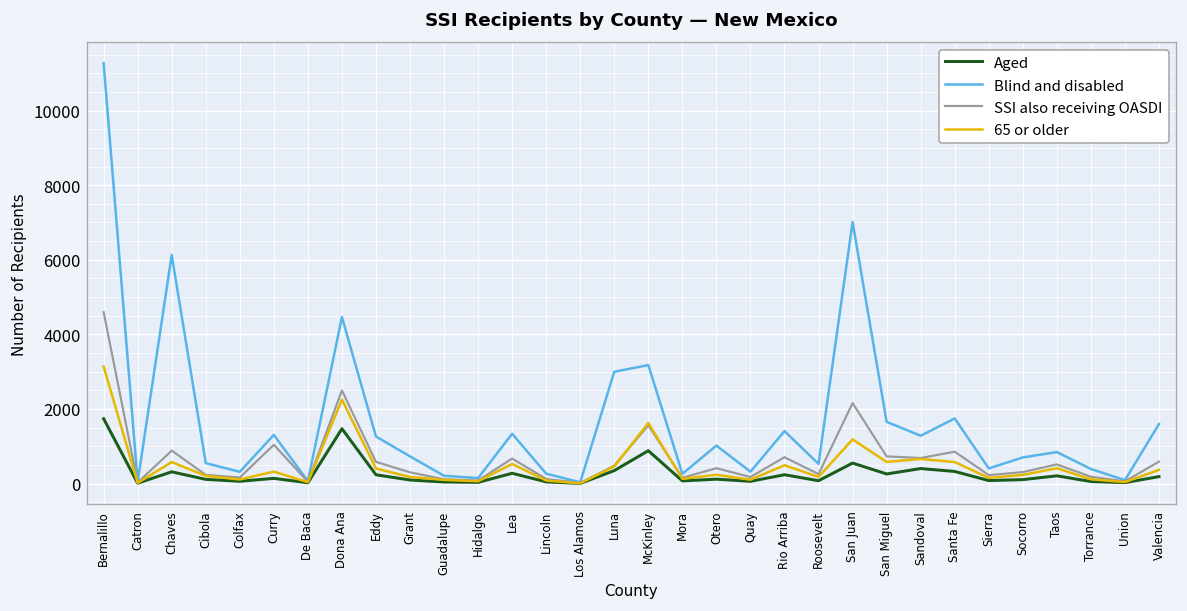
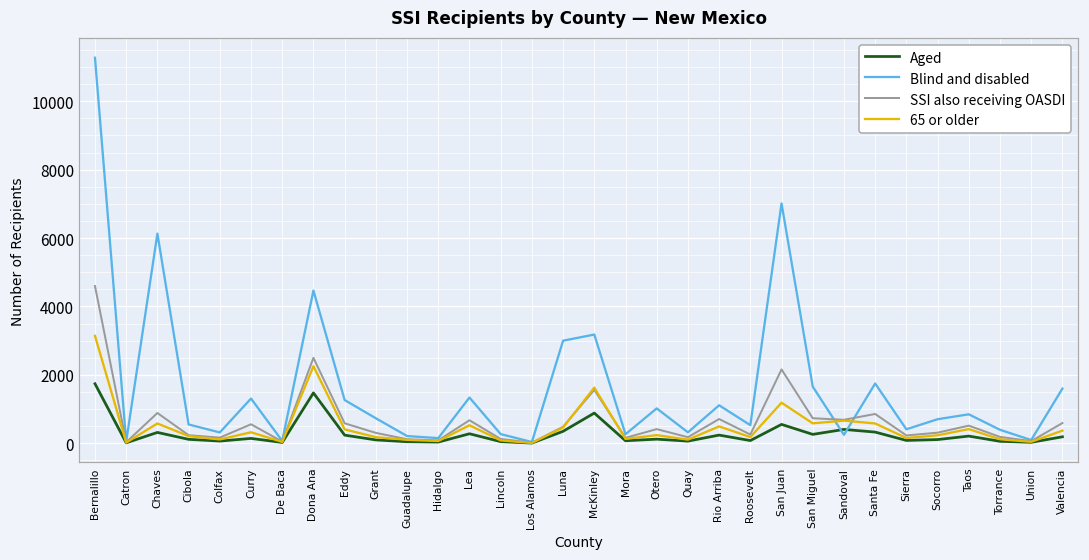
SSI also receiving OASDI, Curry: 1000 -> 600
Blind and disabled, Rio Arriba: 1400 -> 1100
Blind and disabled, Sandoval: 1300 -> 200
